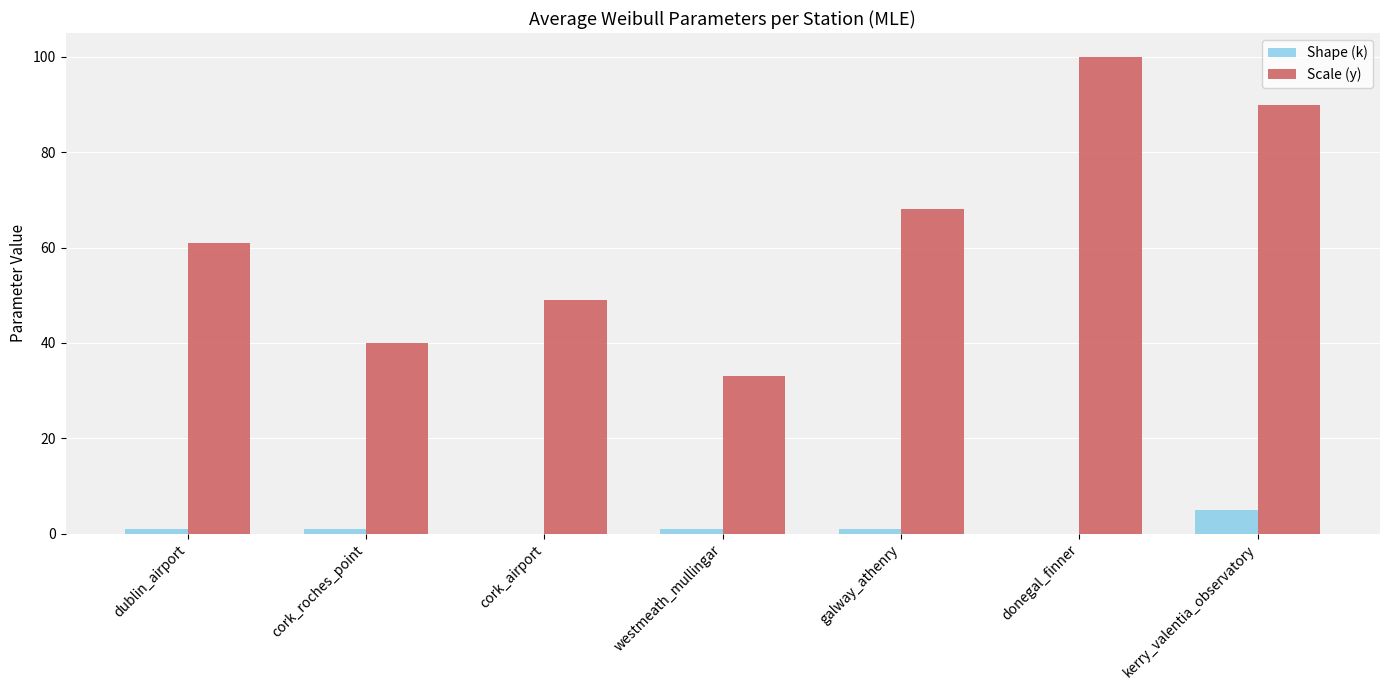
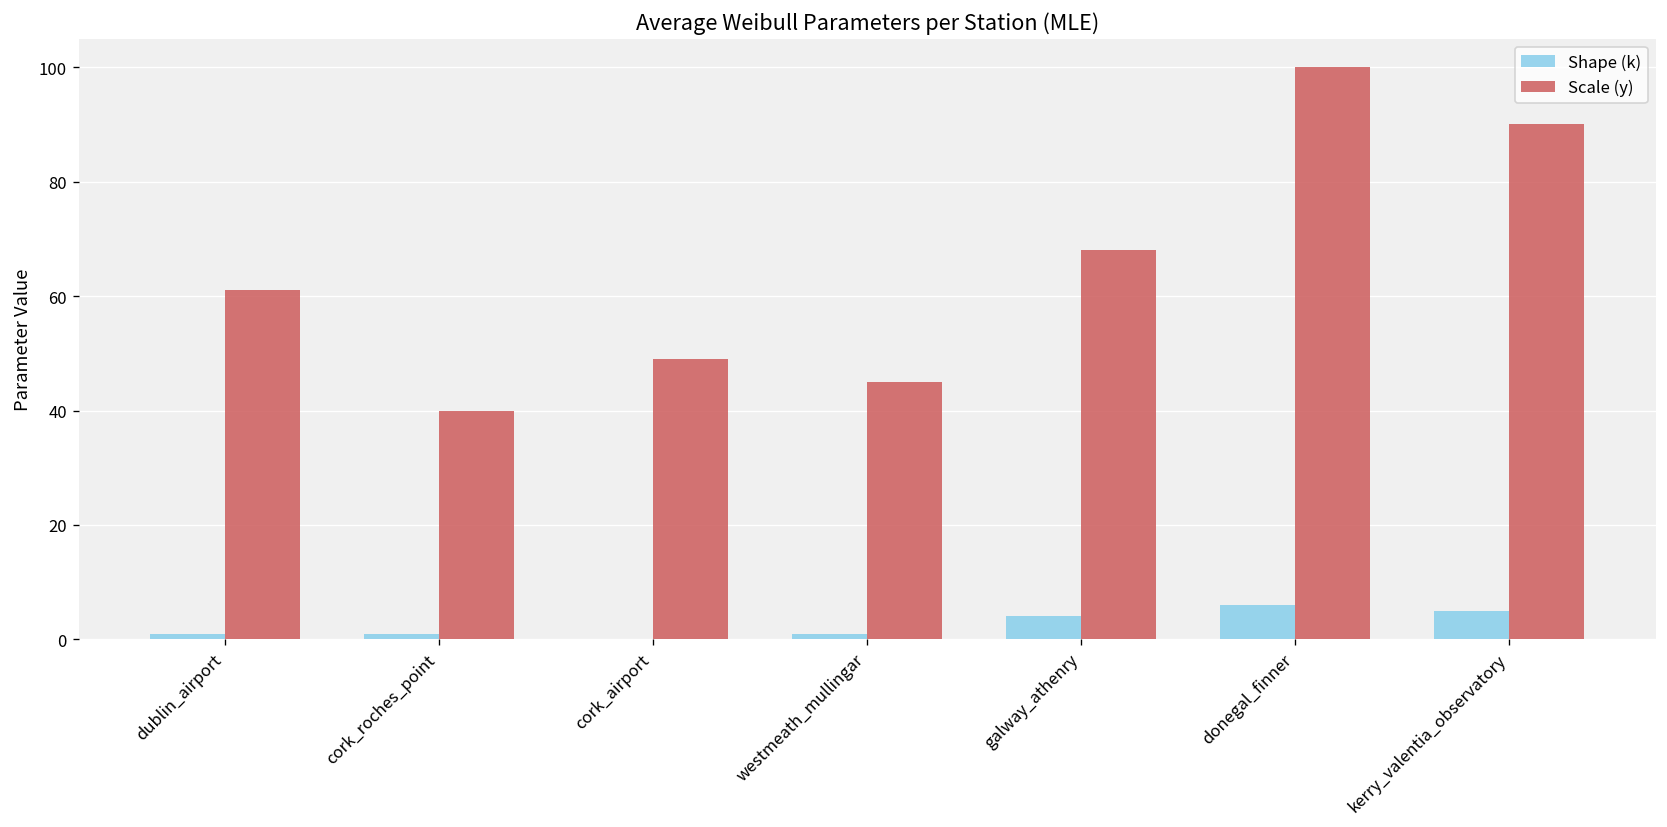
Scale (y), westmeath_mullingar: 33 -> 45
Shape (k), galway_athenry: 1 -> 4
Shape (k), donegal_finner: 0 -> 6
